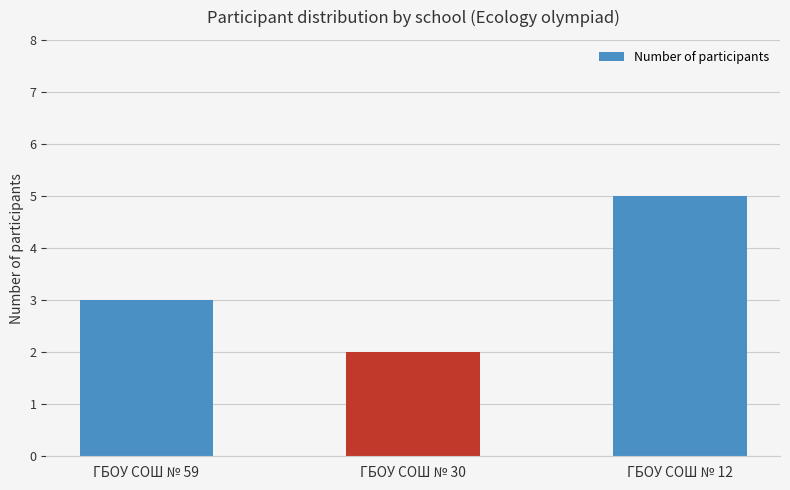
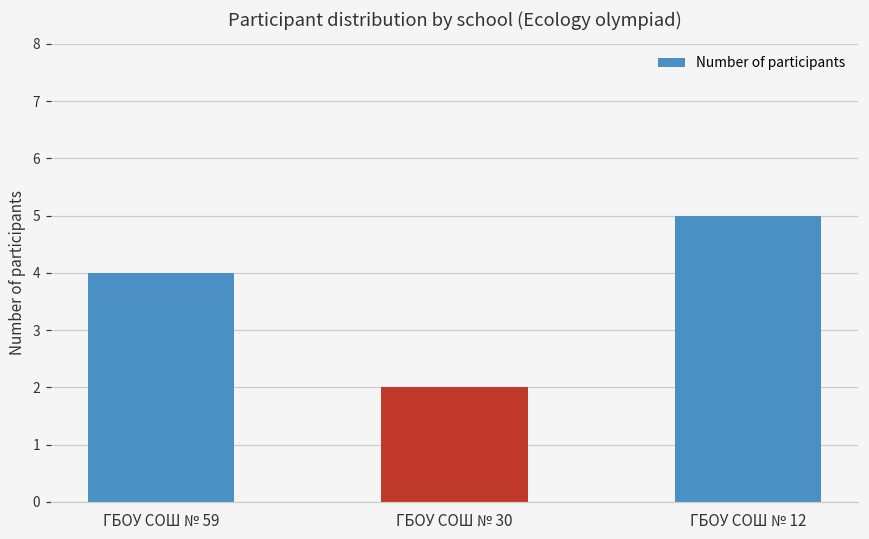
ГБОУ СОШ № 59: 3 -> 4
